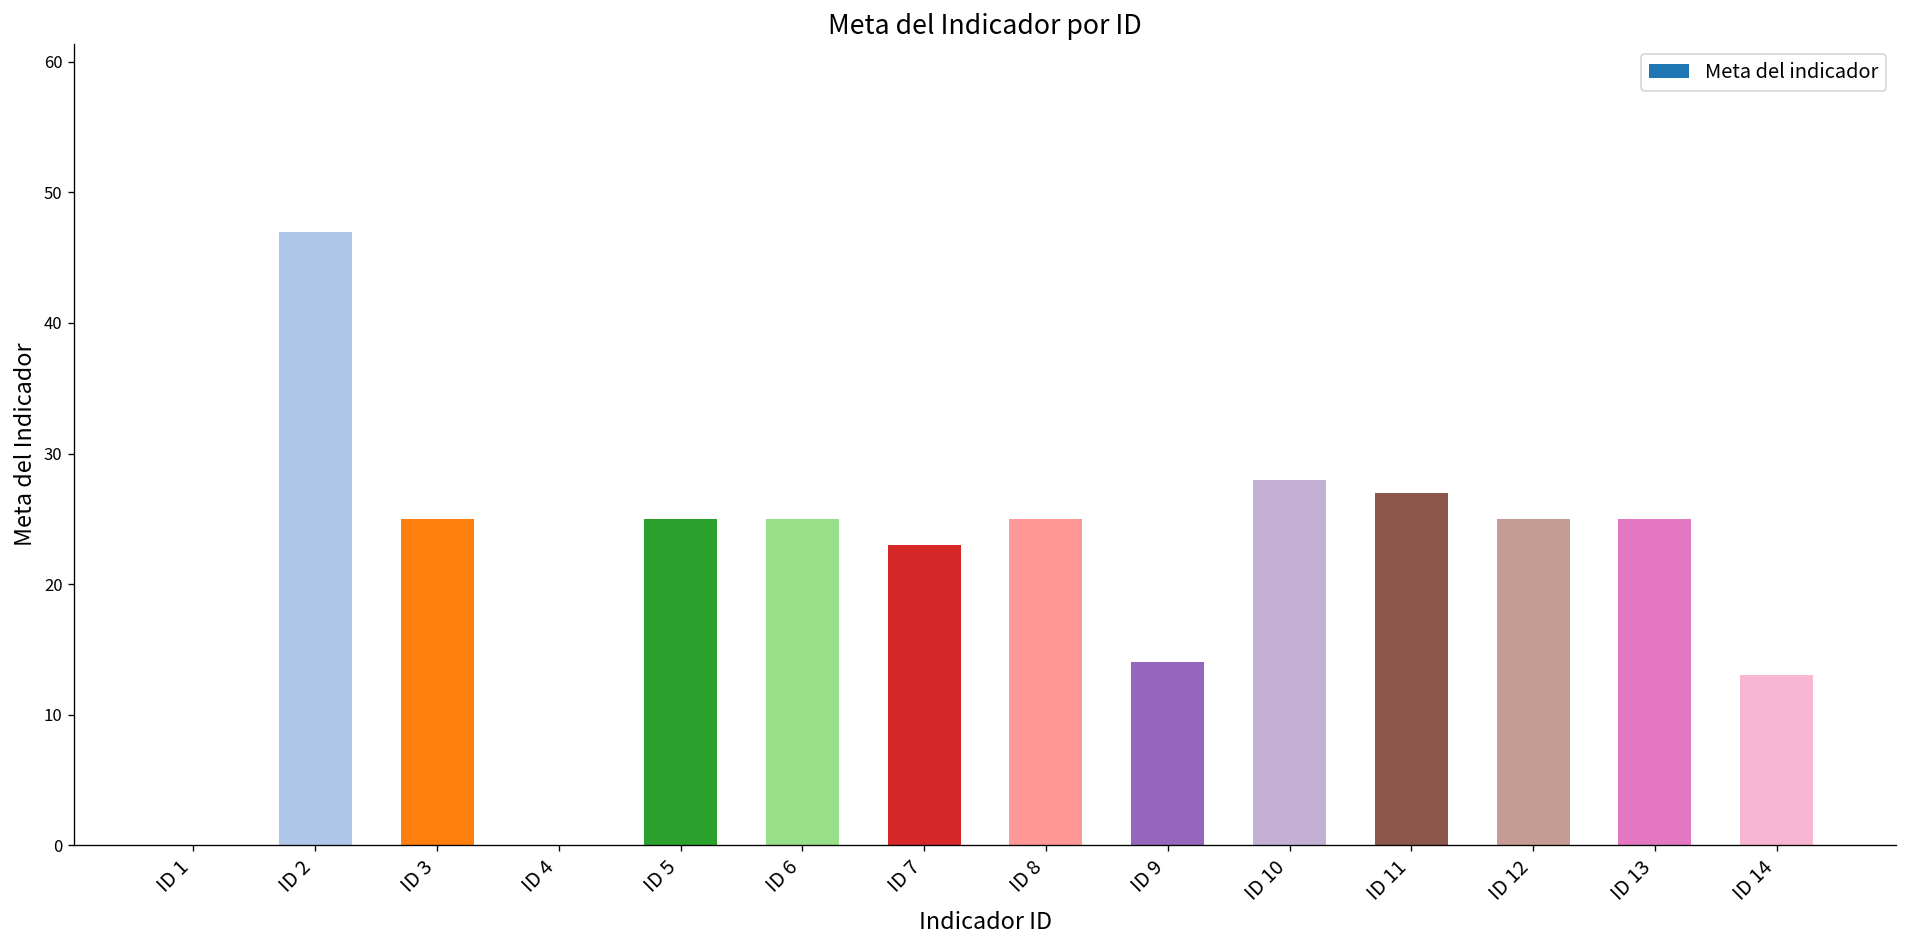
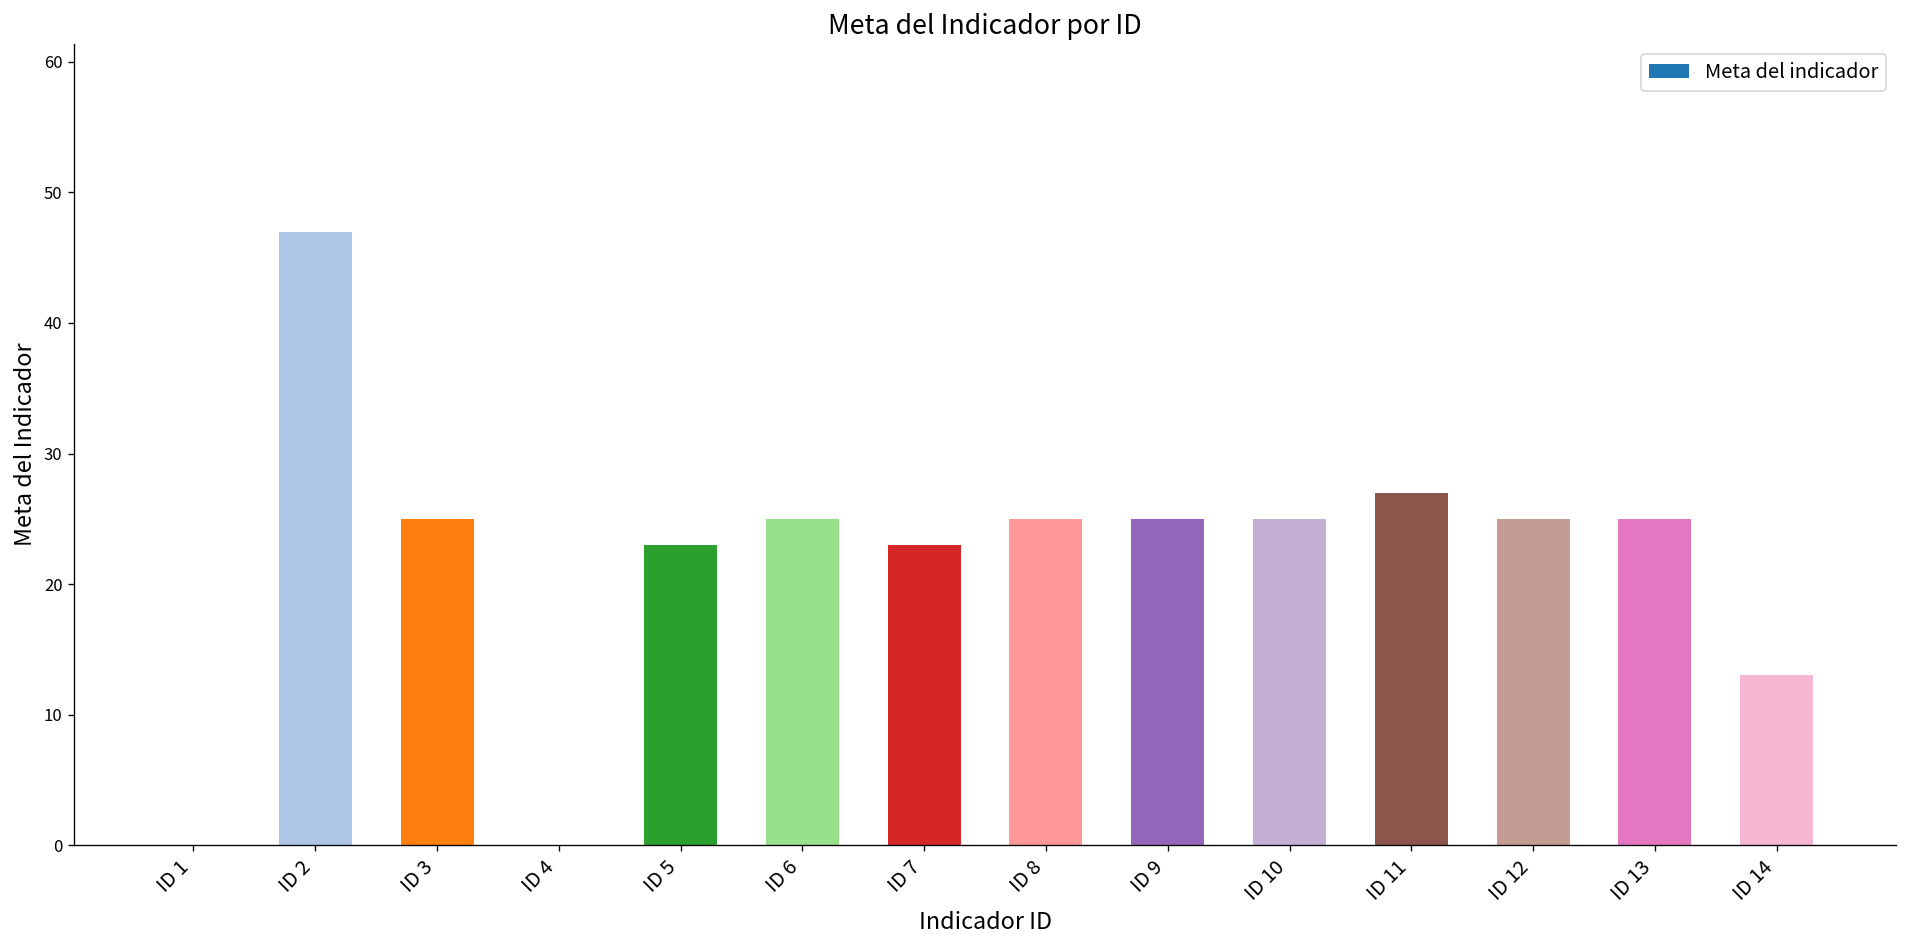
ID 5: 25 -> 23
ID 9: 14 -> 25
ID 10: 28 -> 25
